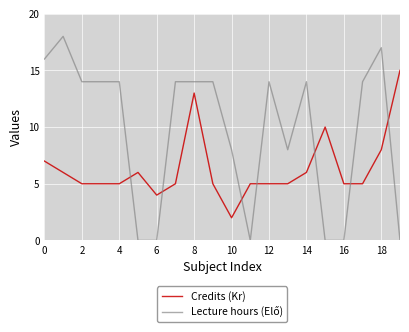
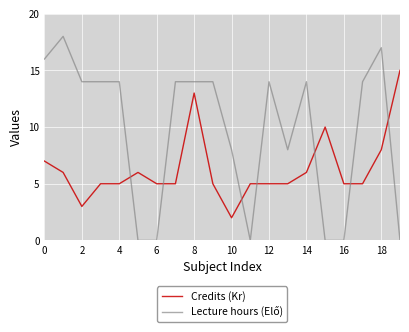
Credits (Kr), 2: 5 -> 3
Credits (Kr), 6: 4 -> 5
